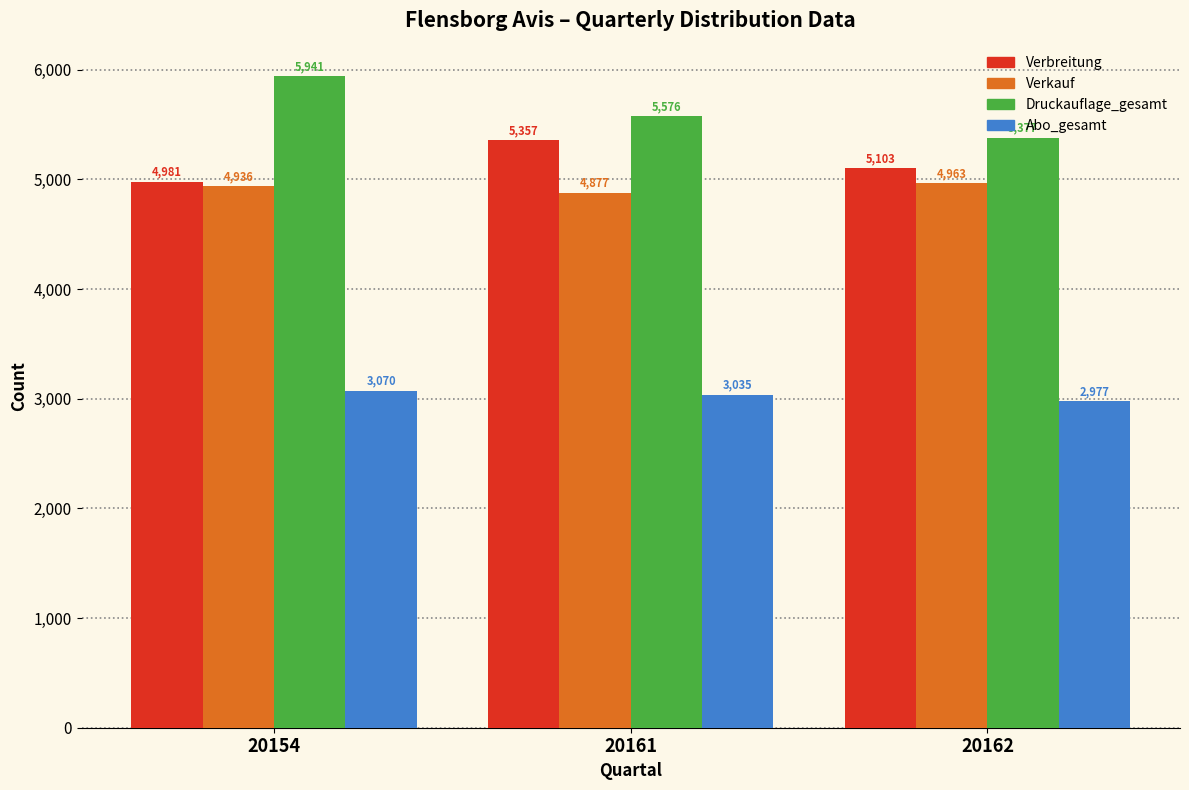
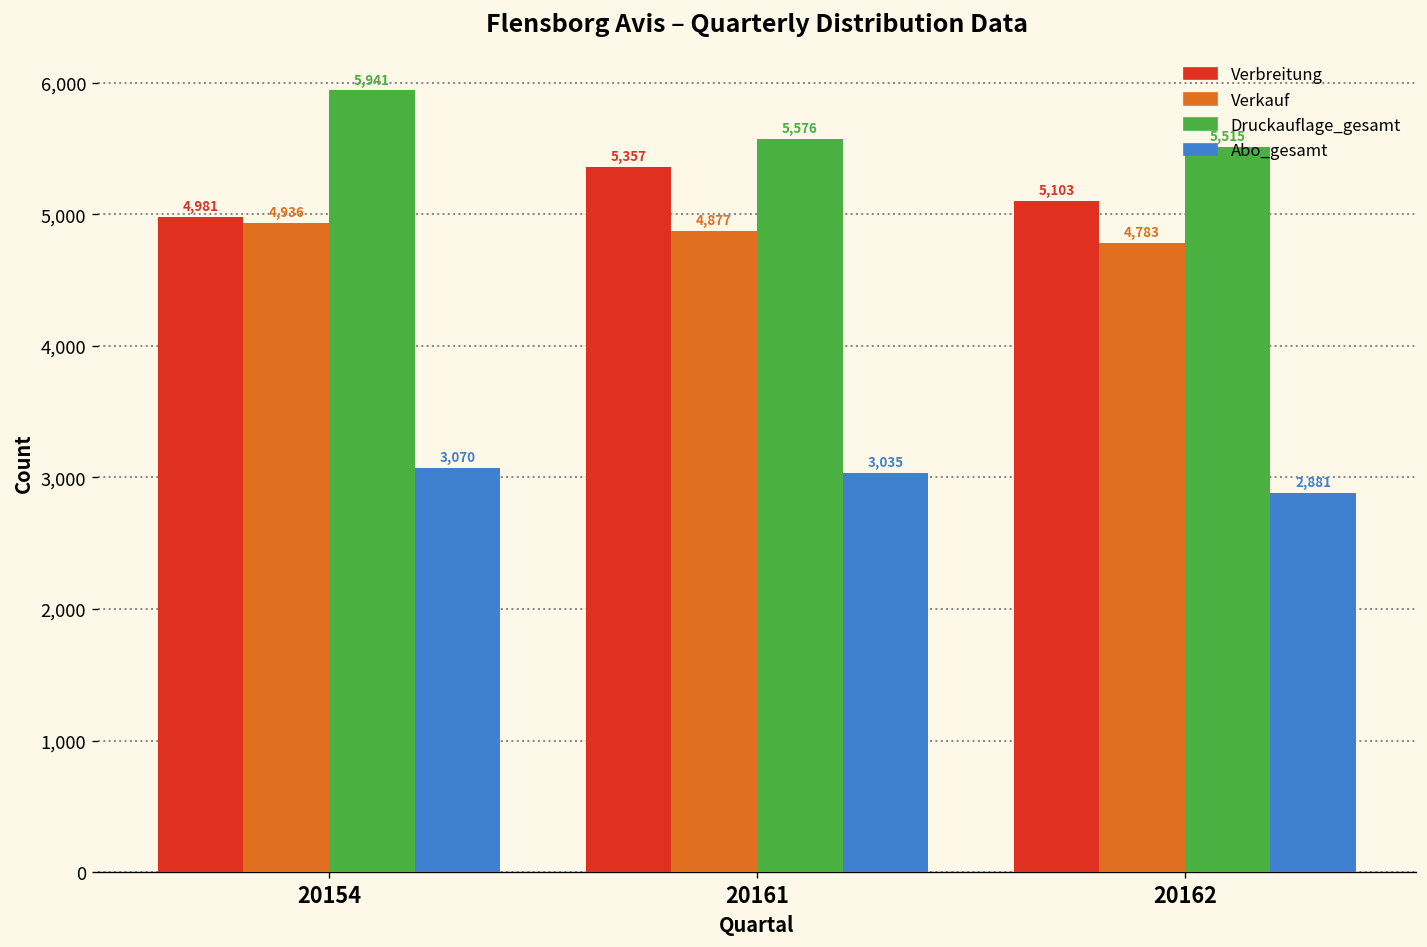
Verkauf, 20162: 4,963 -> 4,783
Druckauflage_gesamt, 20162: 5,377 -> 5,515
Abo_gesamt, 20162: 2,977 -> 2,881
